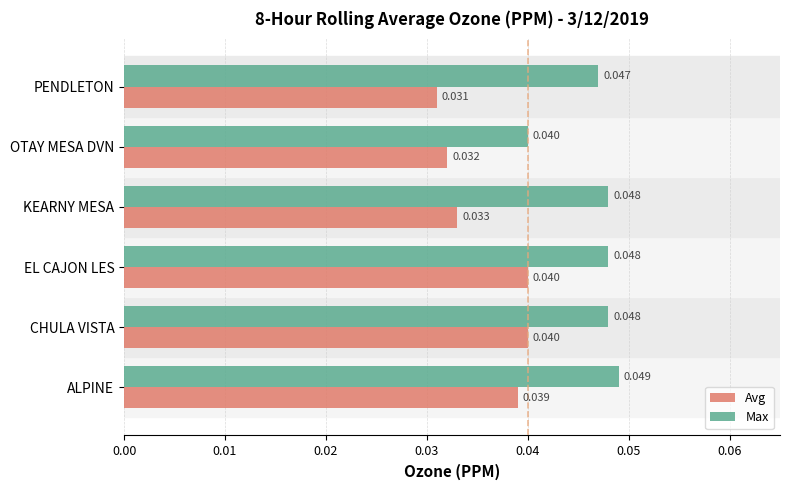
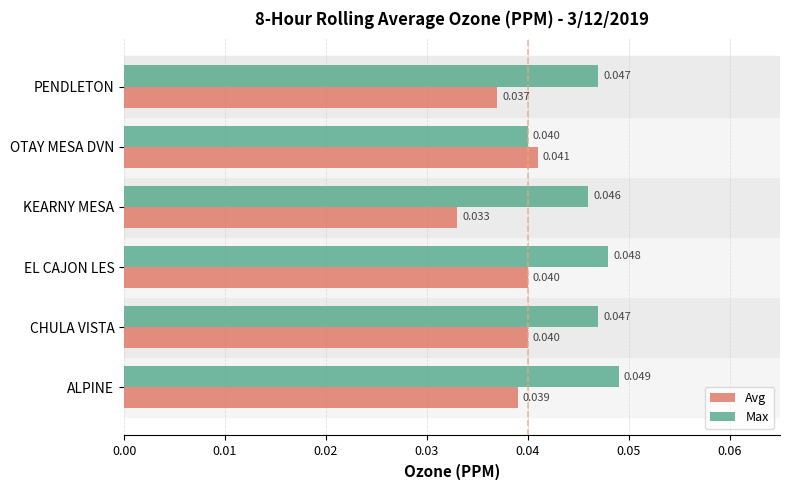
Avg, PENDLETON: 0.031 -> 0.037
Avg, OTAY MESA DVN: 0.032 -> 0.041
Max, KEARNY MESA: 0.048 -> 0.046
Max, CHULA VISTA: 0.048 -> 0.047
